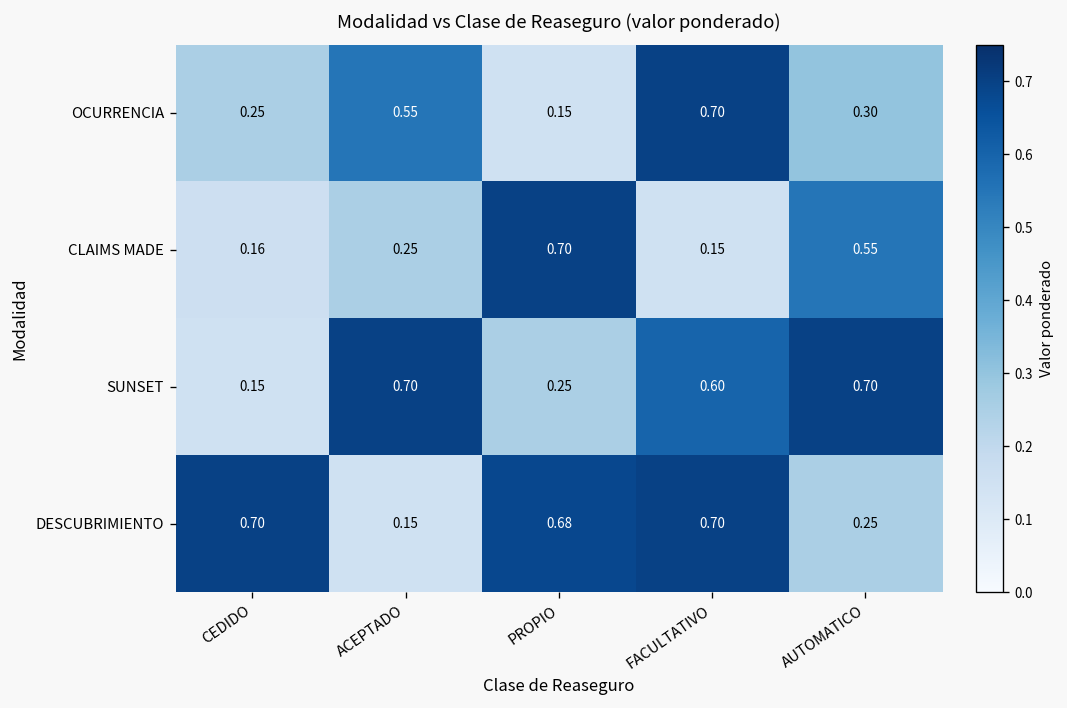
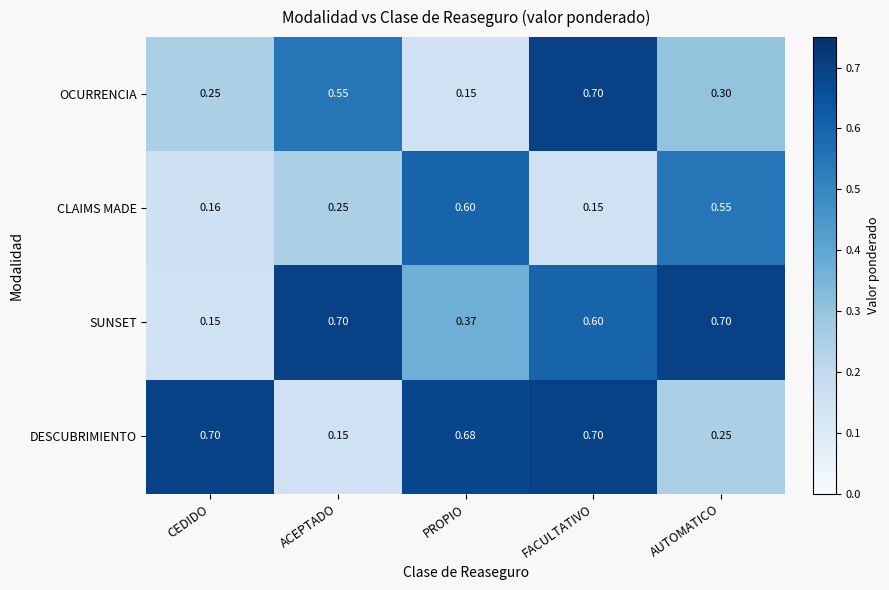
CLAIMS MADE, PROPIO: 0.70 -> 0.60
SUNSET, PROPIO: 0.25 -> 0.37
